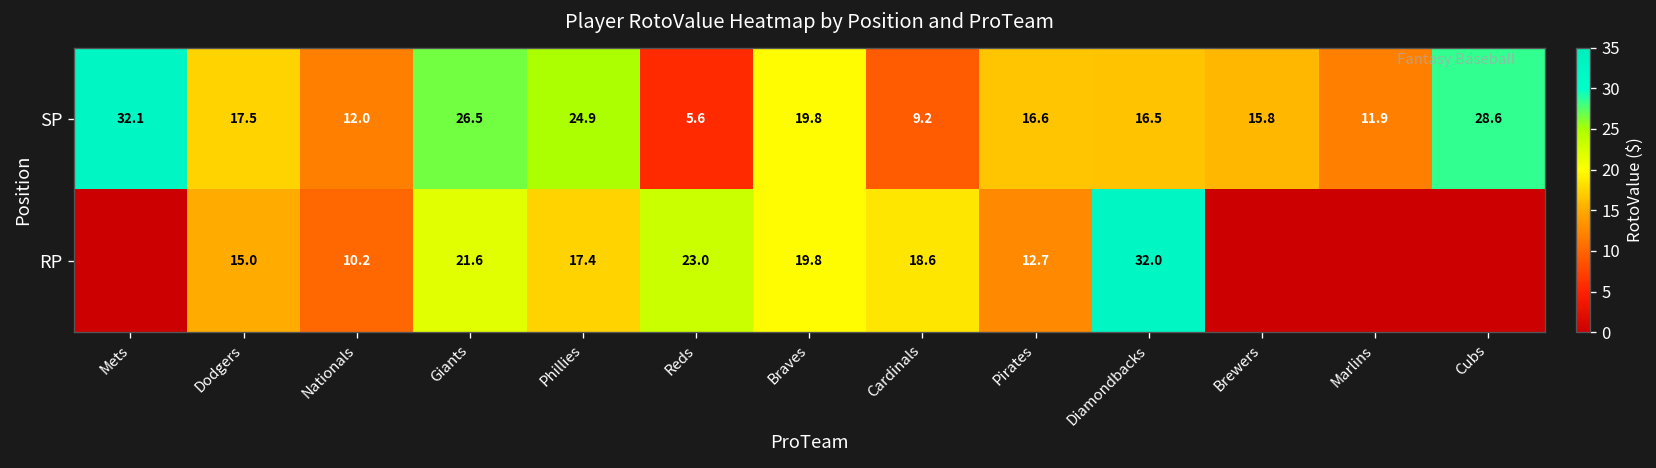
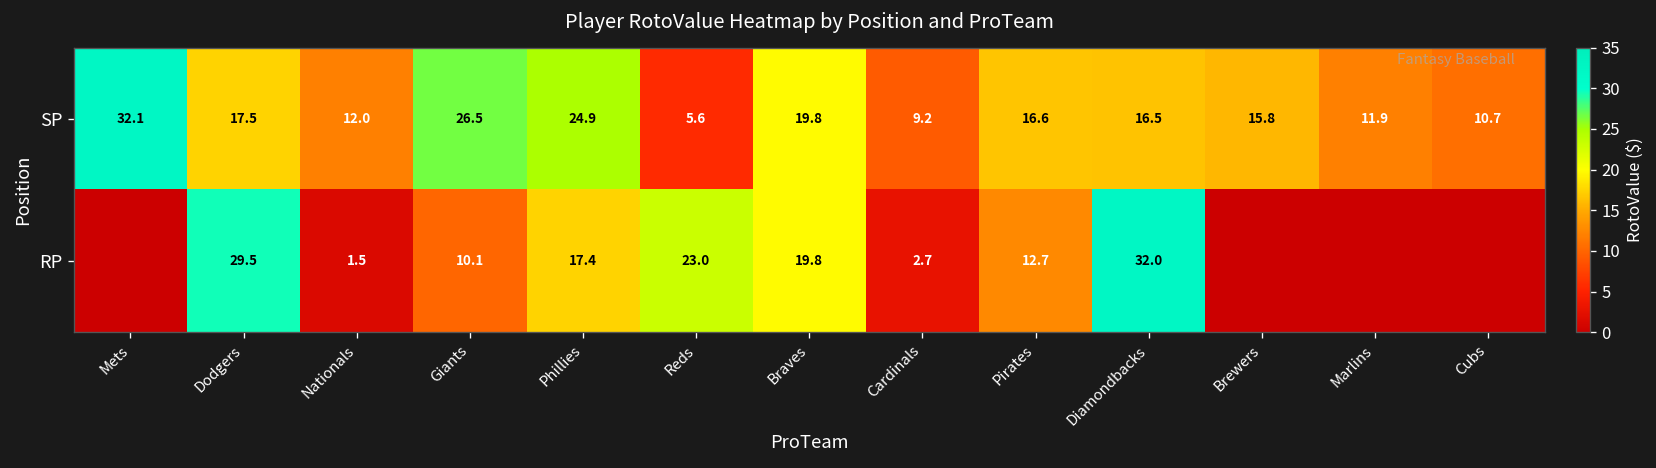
SP, Cubs: 28.6 -> 10.7
RP, Dodgers: 15.0 -> 29.5
RP, Nationals: 10.2 -> 1.5
RP, Giants: 21.6 -> 10.1
RP, Cardinals: 18.6 -> 2.7
